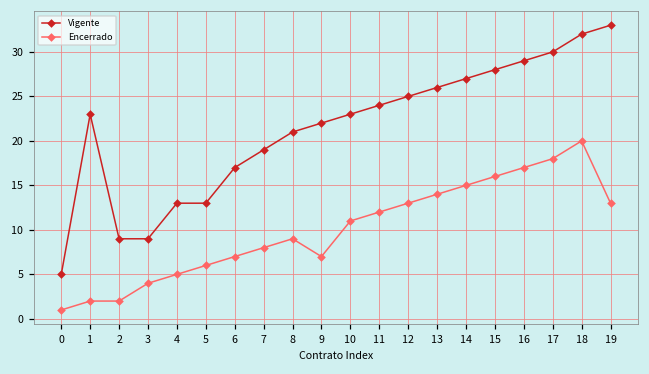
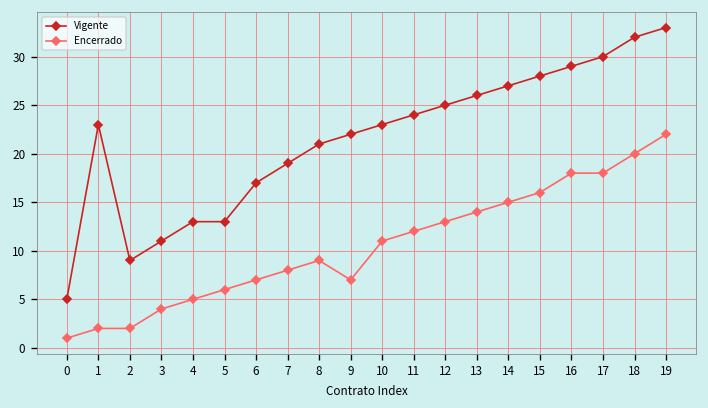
Vigente, 3: 9 -> 11
Encerrado, 16: 17 -> 18
Encerrado, 19: 13 -> 22
